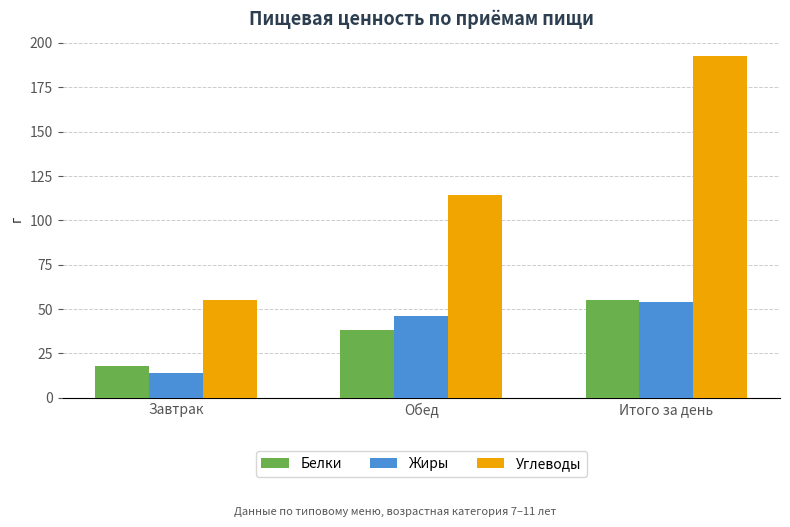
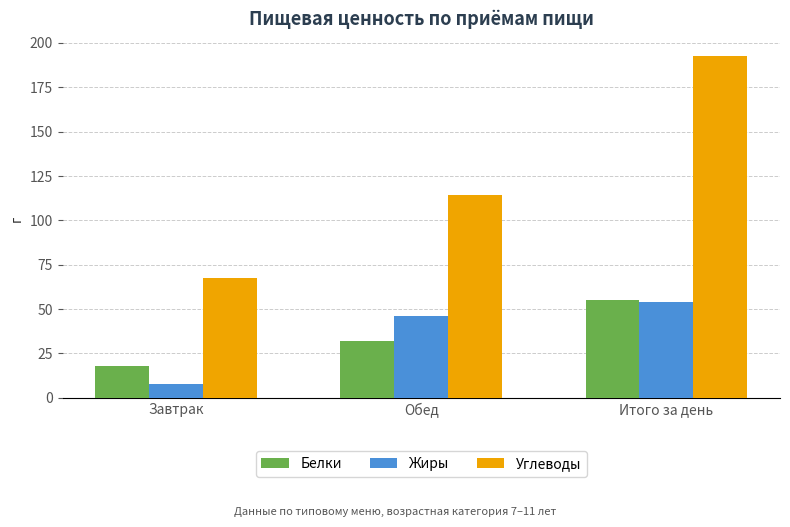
Жиры, Завтрак: 14 -> 8
Углеводы, Завтрак: 55 -> 68
Белки, Обед: 38 -> 32
